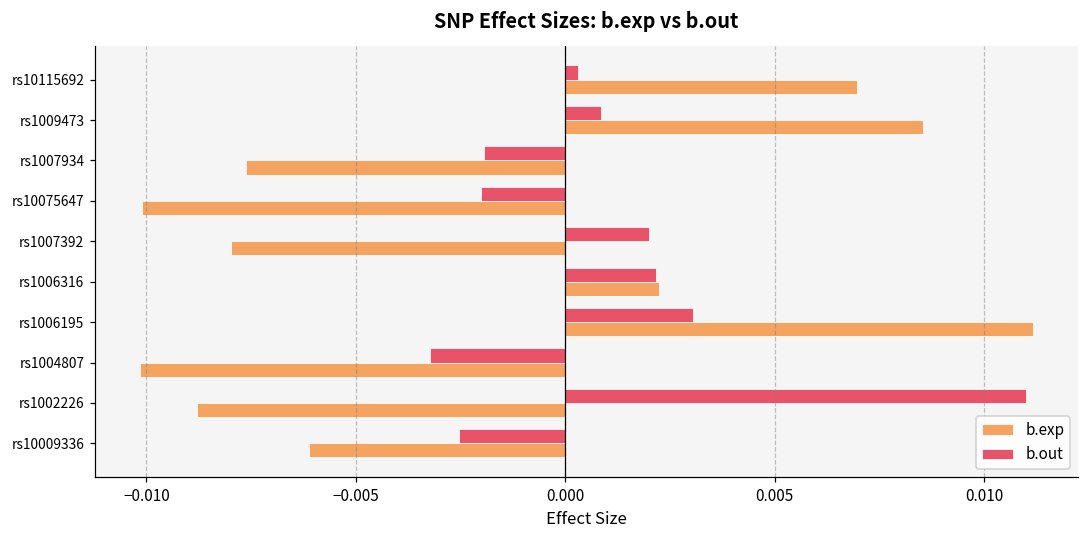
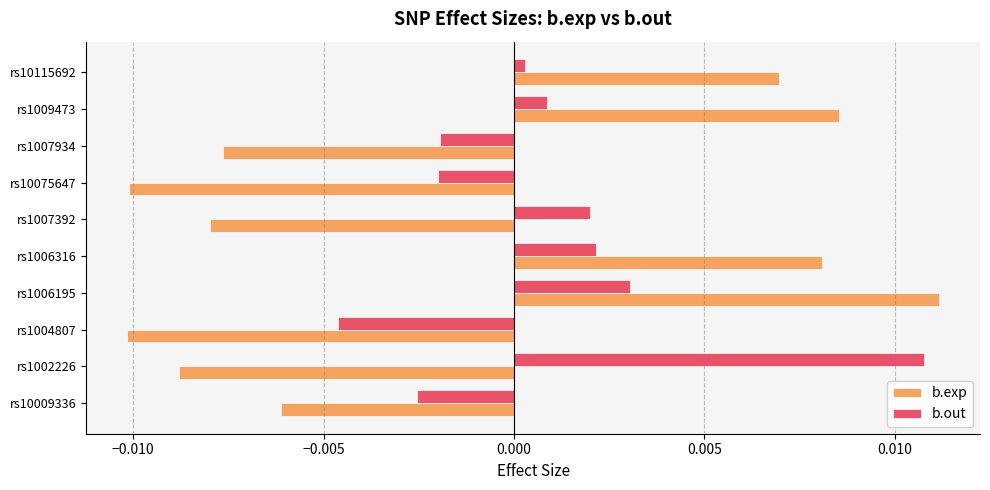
b.exp, rs1006316: 0.0022 -> 0.0081
b.out, rs1004807: -0.0032 -> -0.0046
b.out, rs1002226: 0.0110 -> 0.0108
